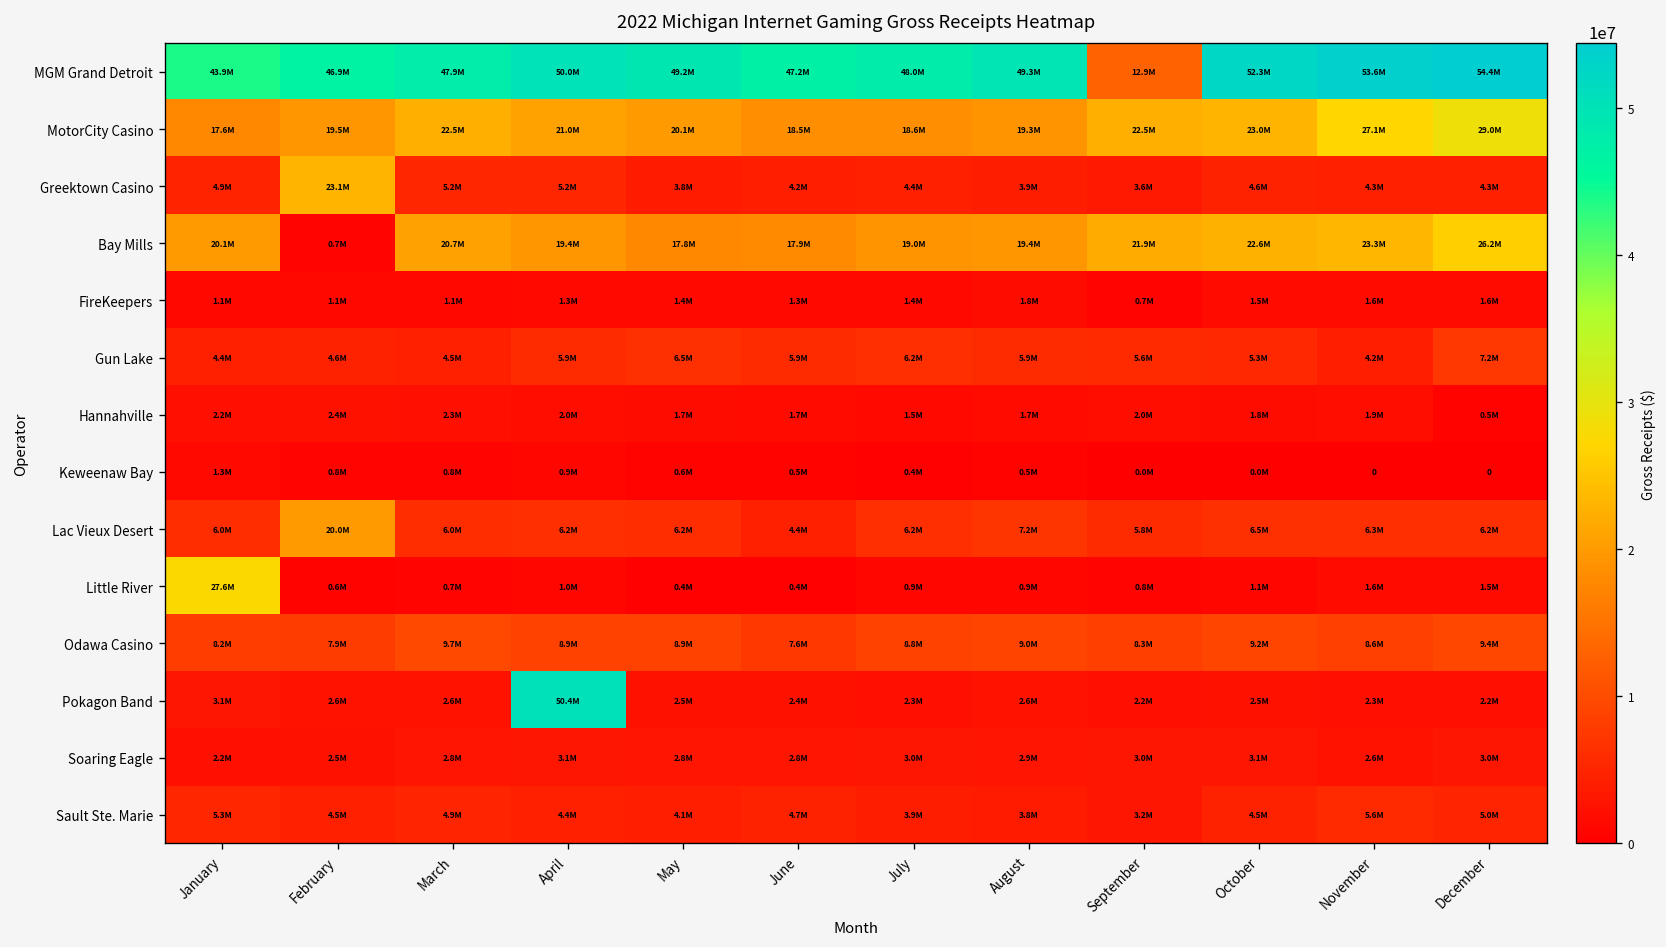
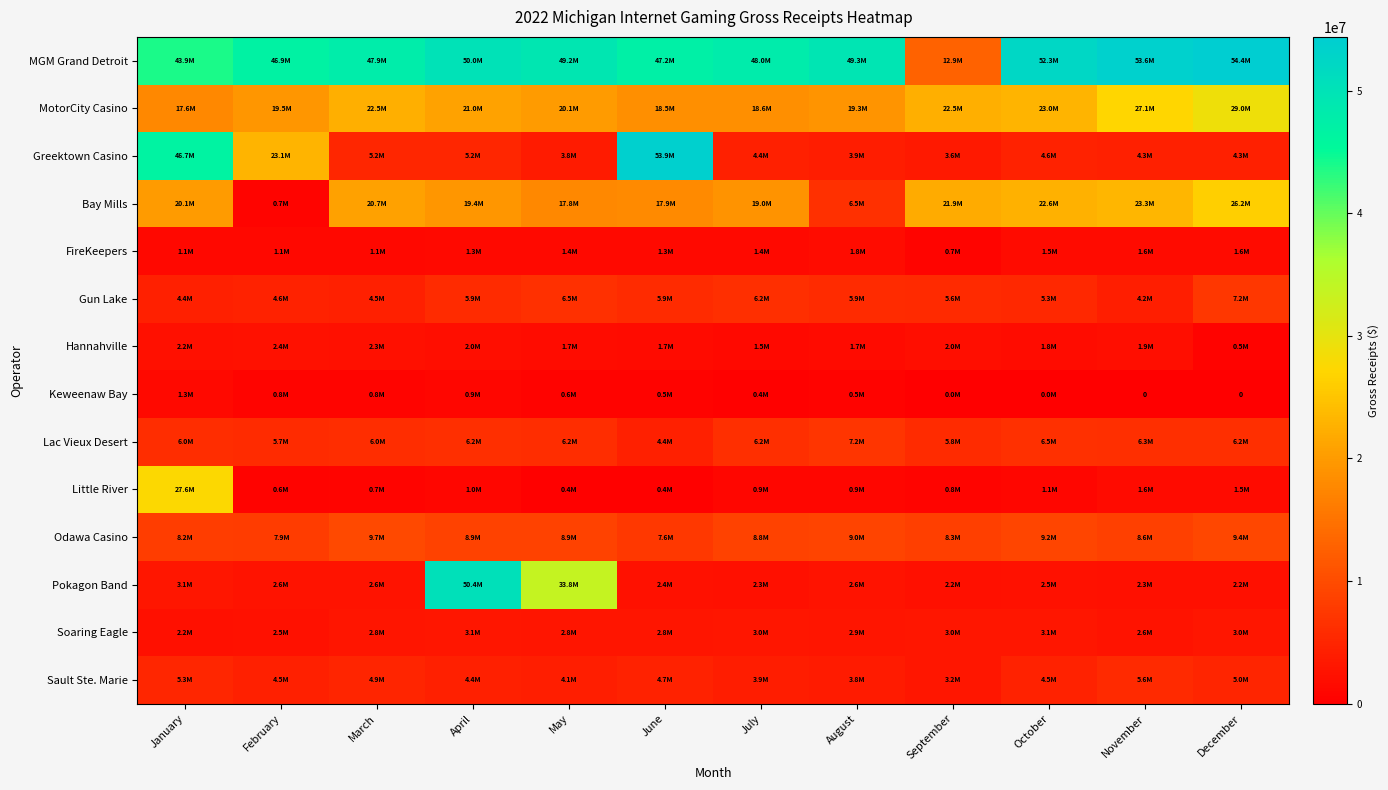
Greektown Casino, January: 4.9M -> 46.7M
Greektown Casino, June: 4.2M -> 53.9M
Bay Mills, August: 19.4M -> 6.5M
Lac Vieux Desert, February: 20.0M -> 5.7M
Pokagon Band, May: 2.5M -> 33.8M
